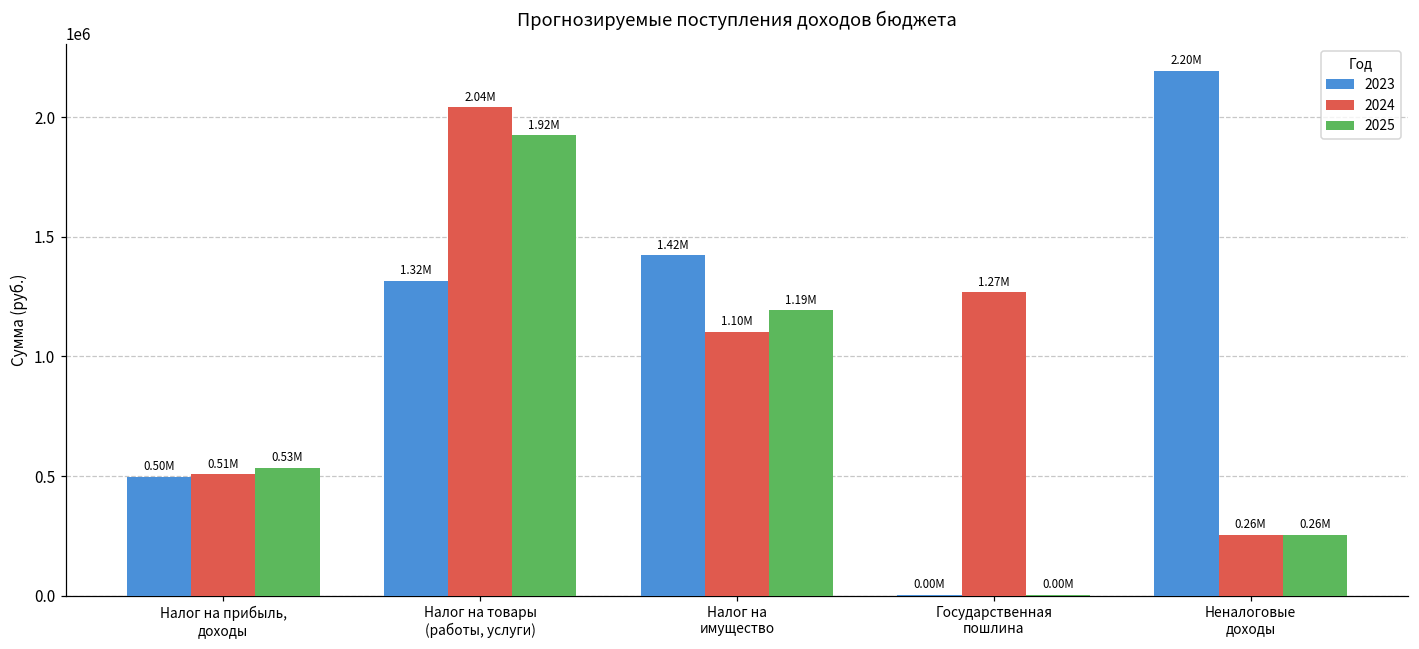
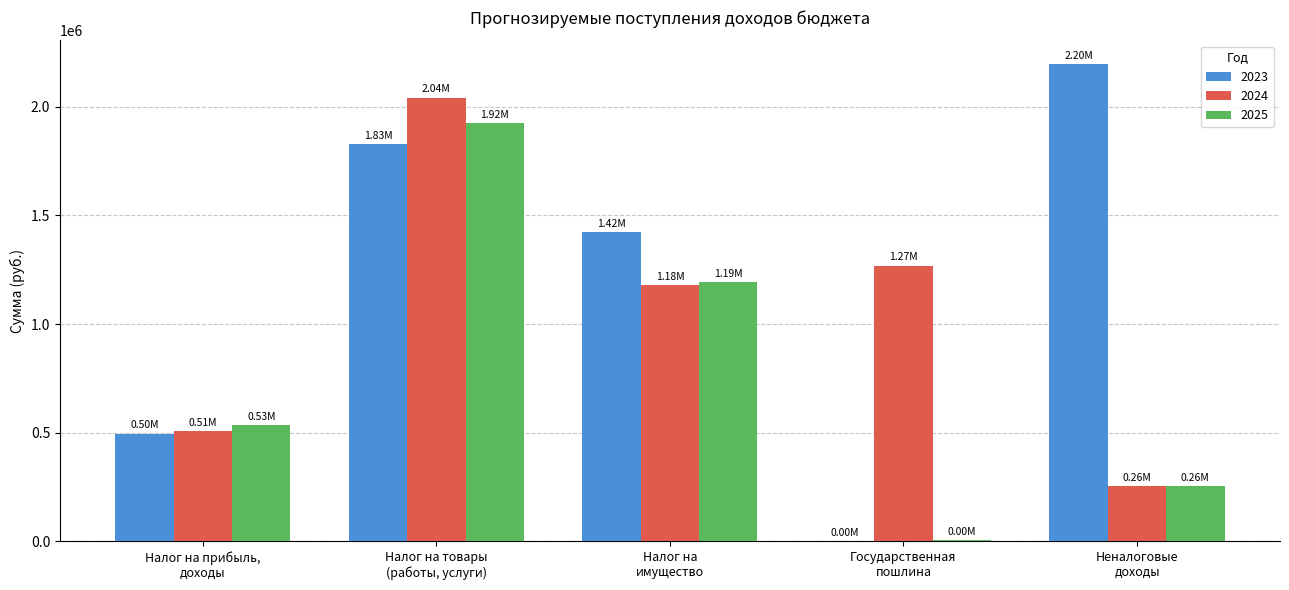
2023, Налог на товары (работы, услуги): 1.32M -> 1.83M
2024, Налог на имущество: 1.10M -> 1.18M
